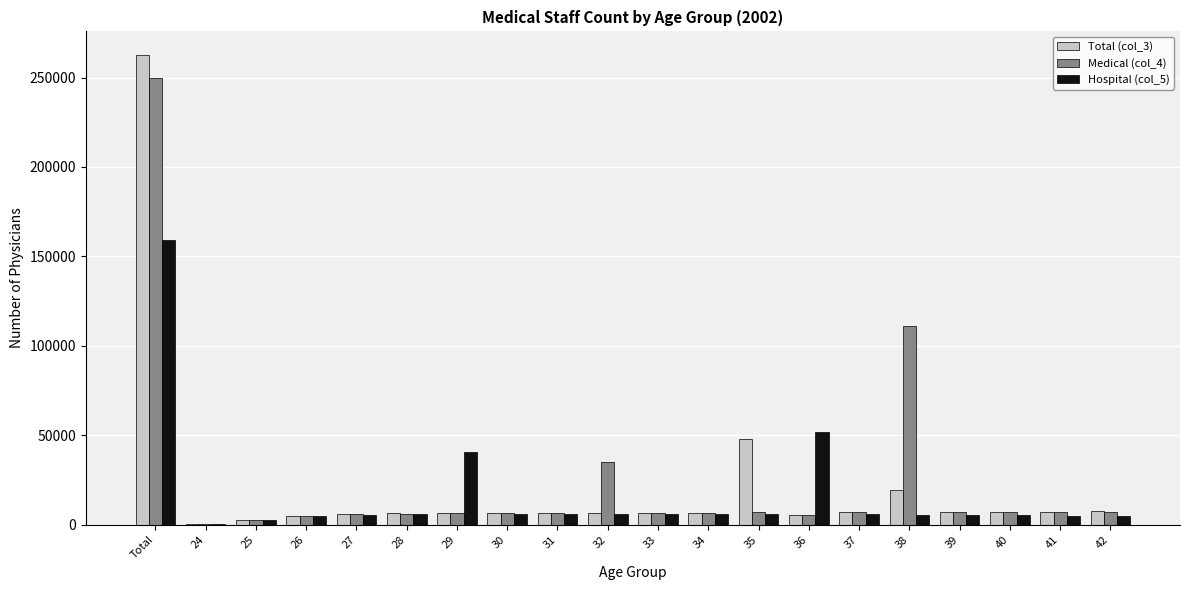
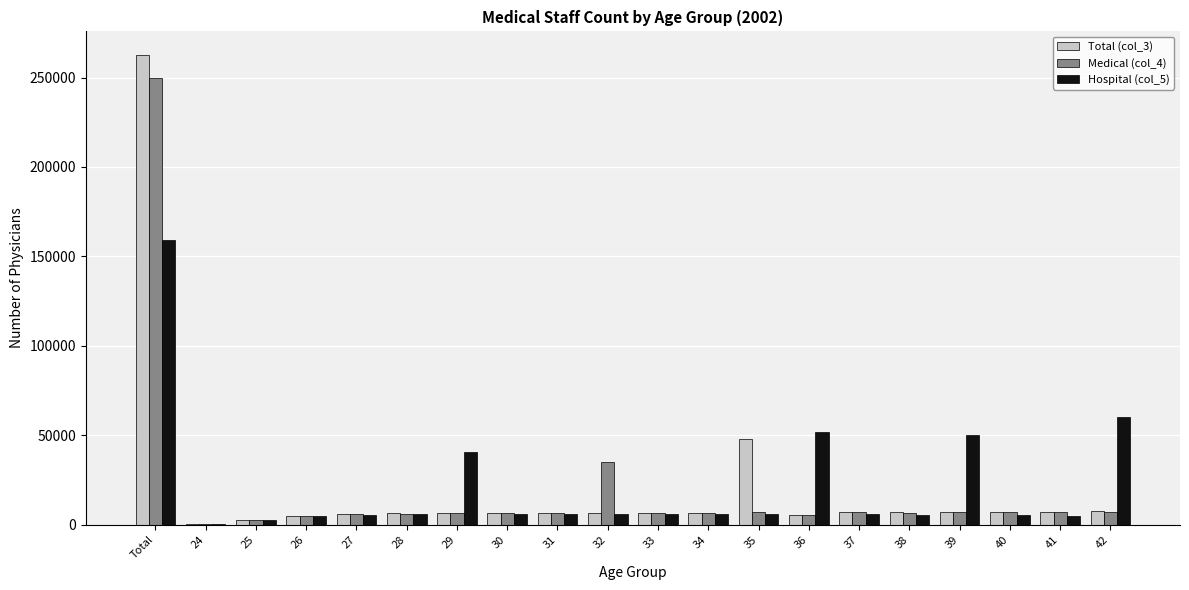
Total (col_3), 38: 20000 -> 7000
Medical (col_4), 38: 111000 -> 7000
Hospital (col_5), 39: 5000 -> 50000
Hospital (col_5), 42: 5000 -> 60000
